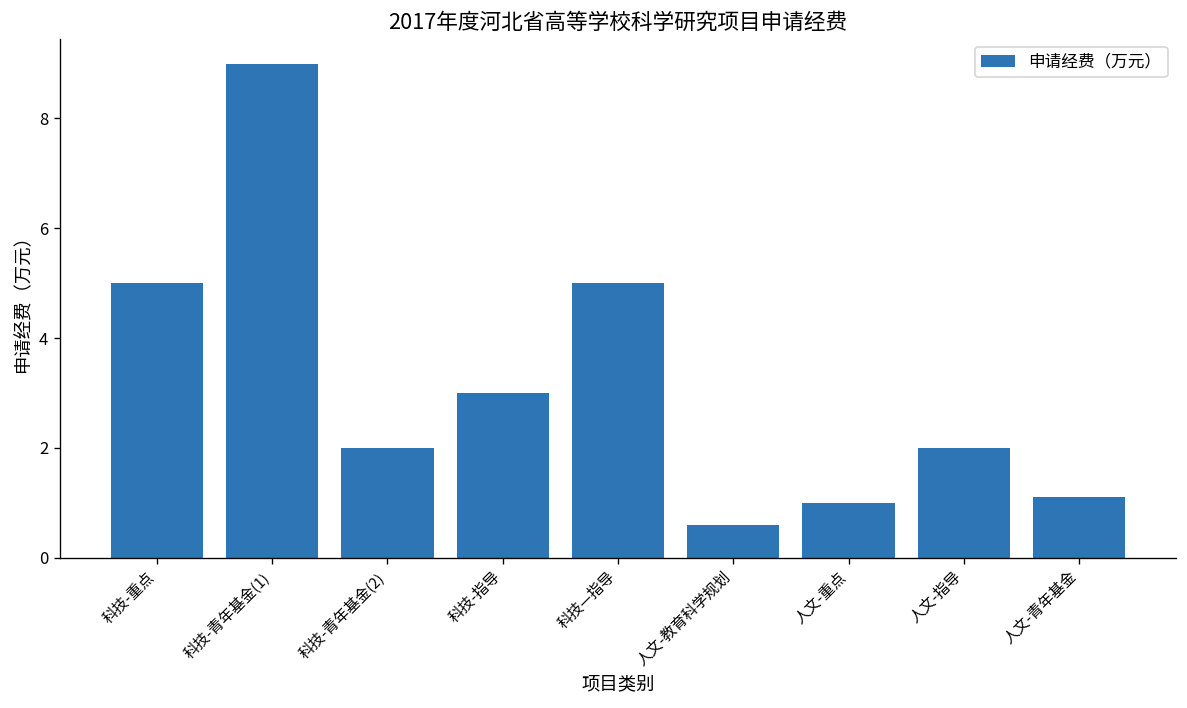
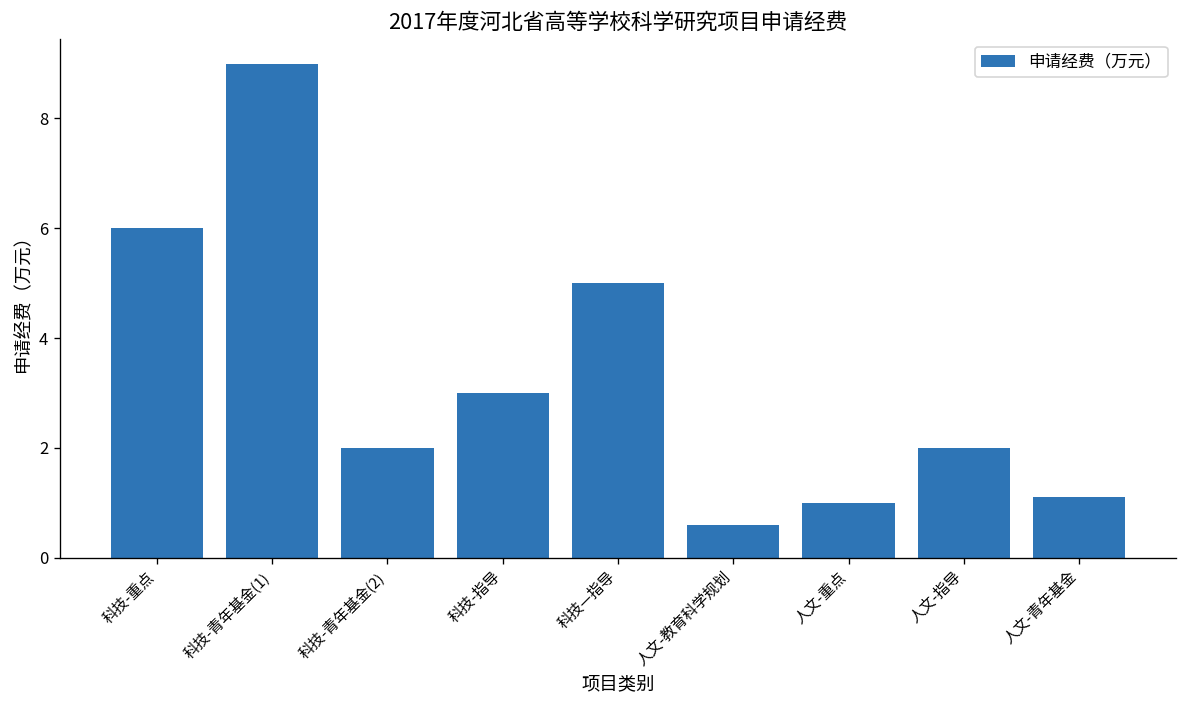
科技-重点: 5 -> 6
